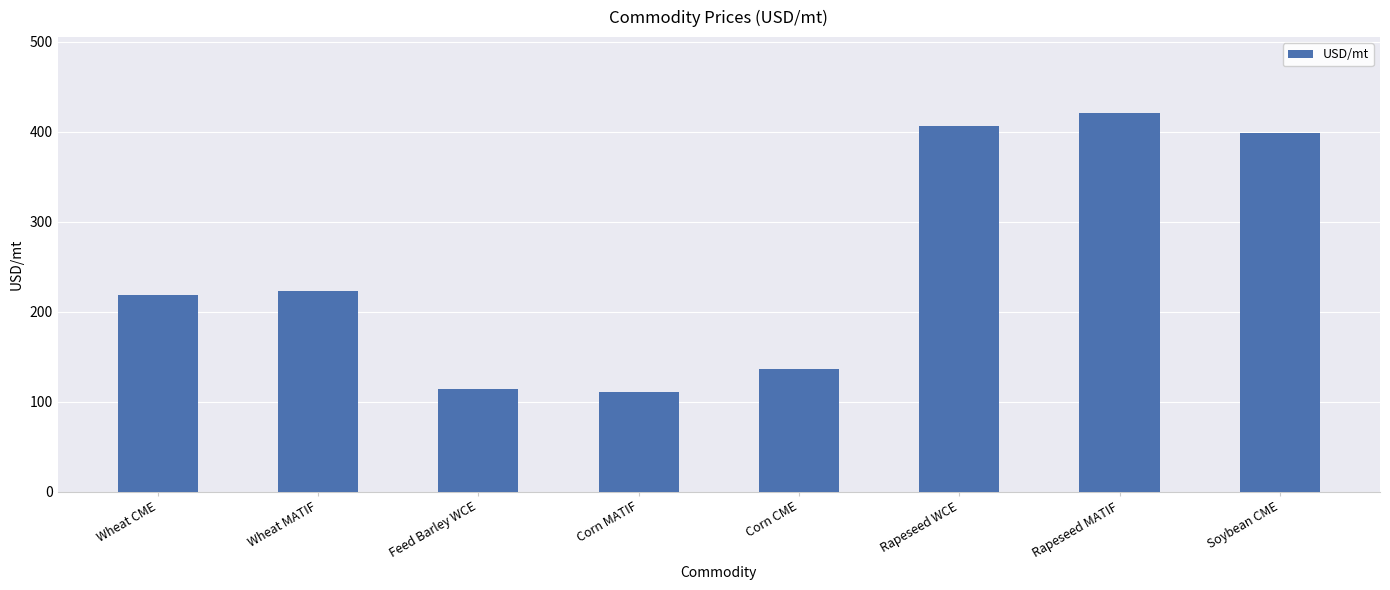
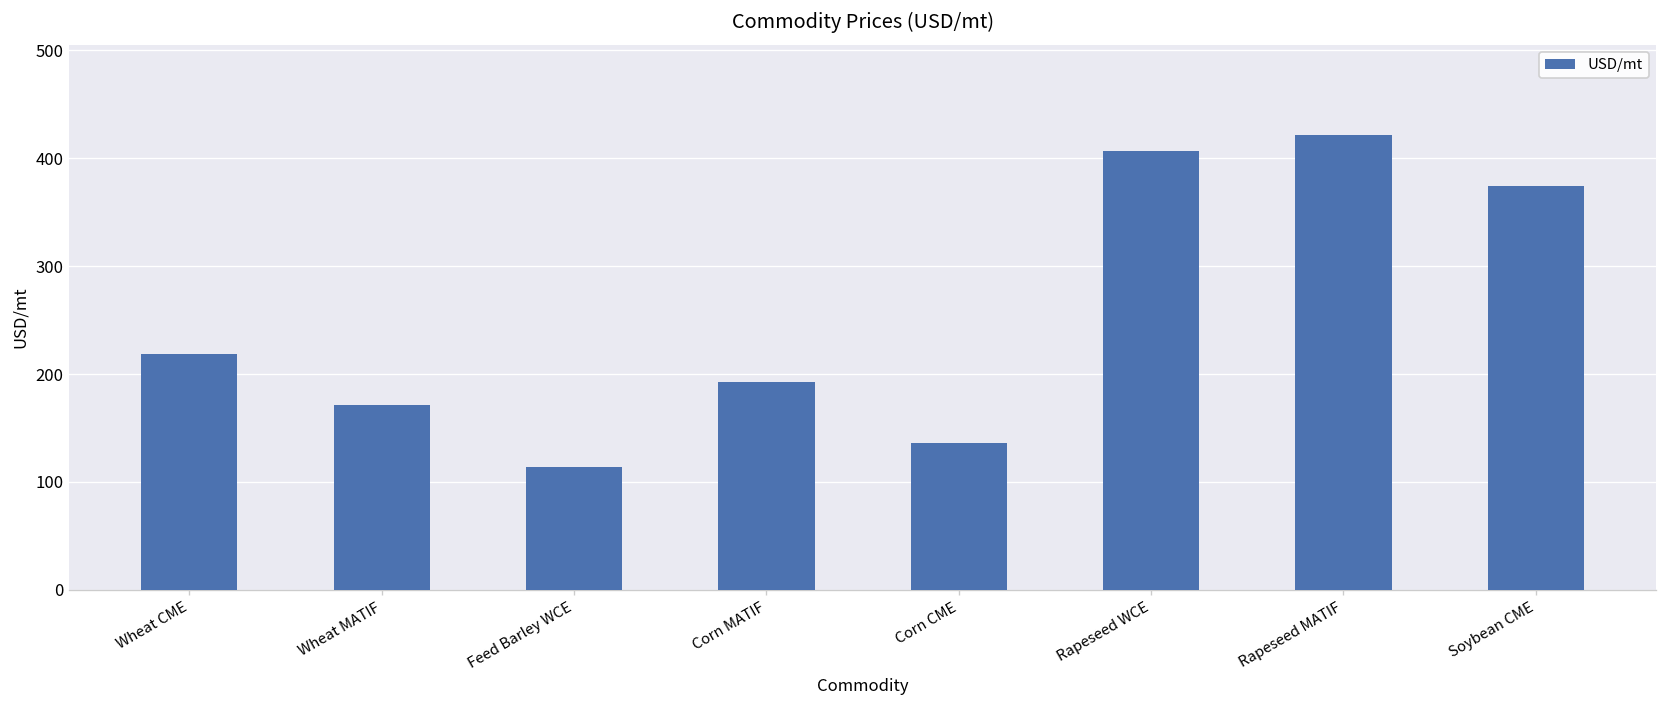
Wheat MATIF: 220 -> 170
Corn MATIF: 110 -> 190
Soybean CME: 400 -> 370
